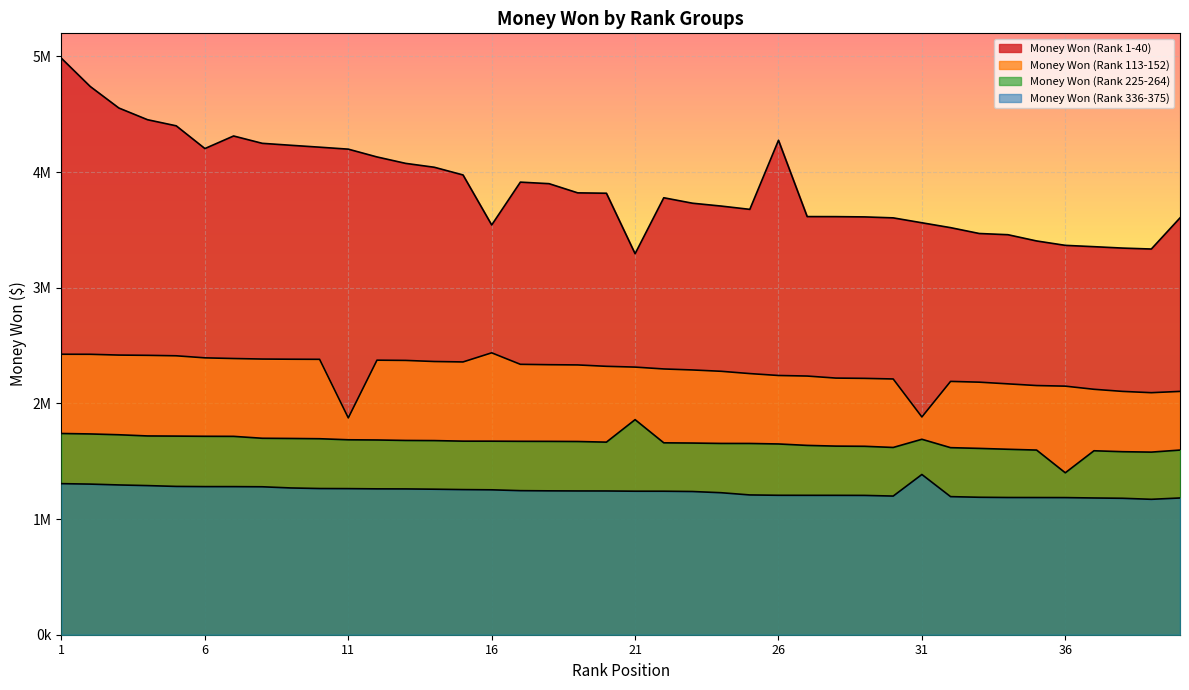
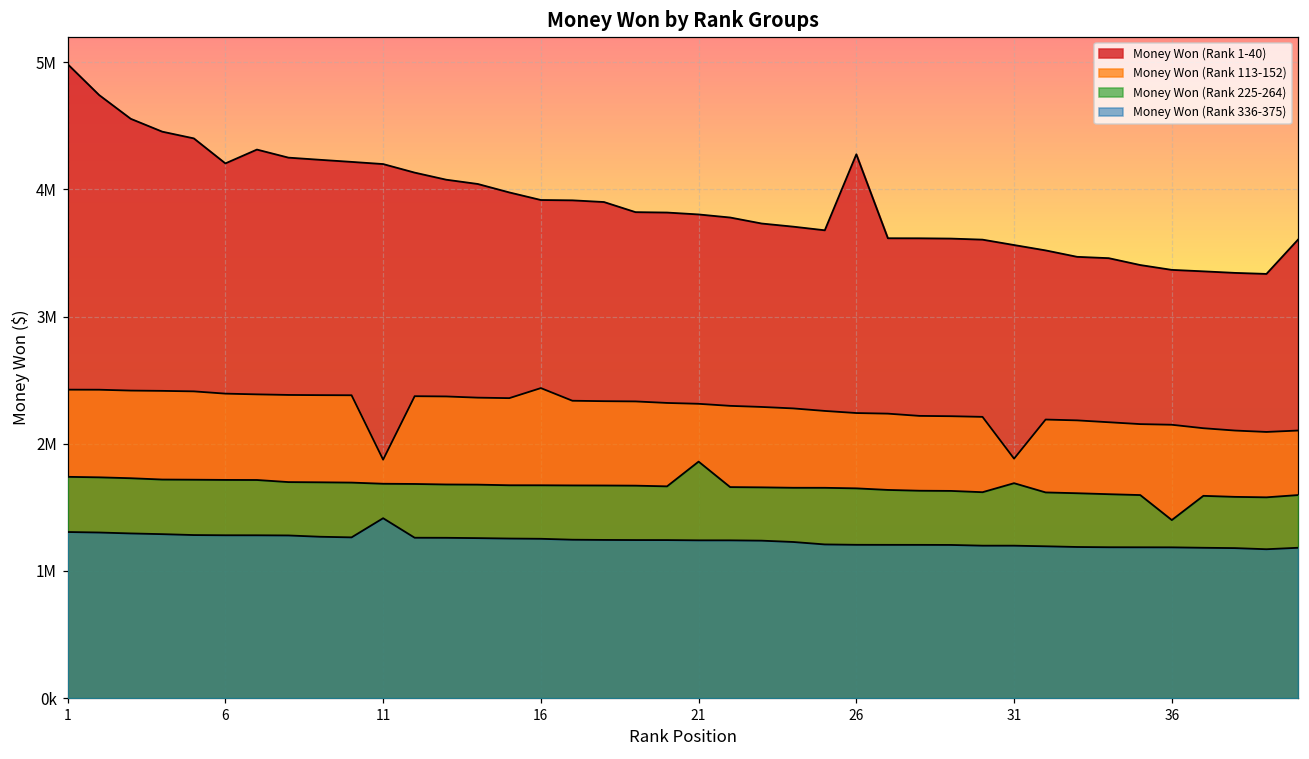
Money Won (Rank 336-375), 11: 1260000 -> 1410000
Money Won (Rank 1-40), 16: 3540000 -> 3920000
Money Won (Rank 1-40), 21: 3290000 -> 3800000
Money Won (Rank 336-375), 31: 1390000 -> 1200000
